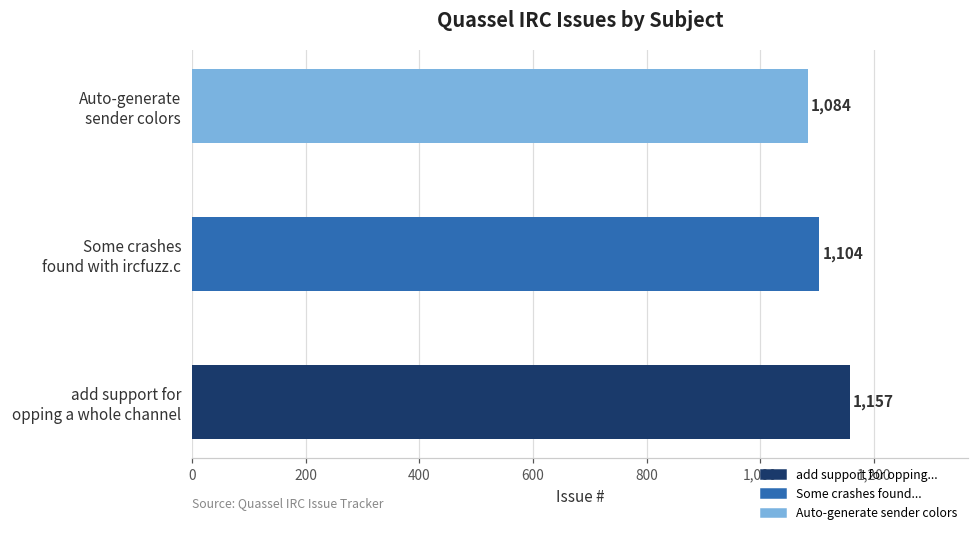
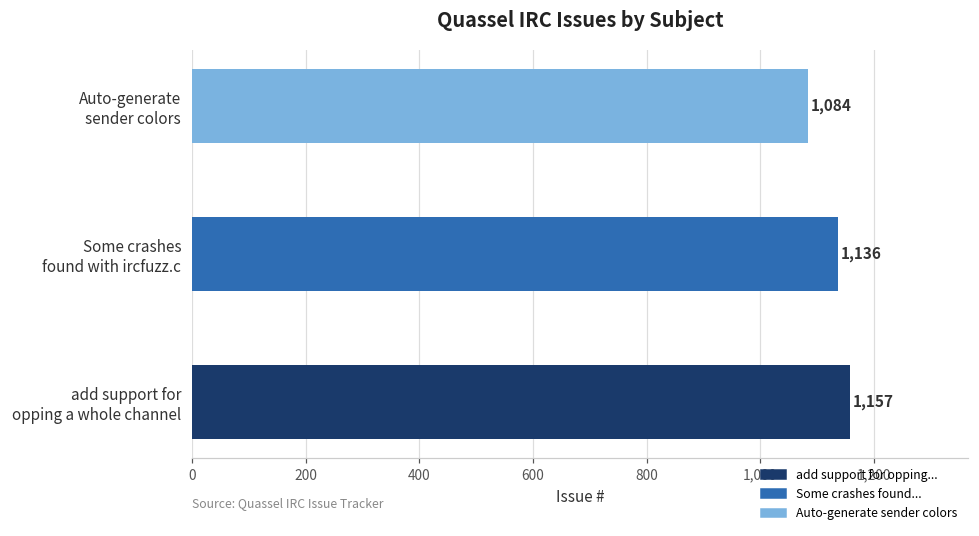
Some crashes found with ircfuzz.c: 1,104 -> 1,136
